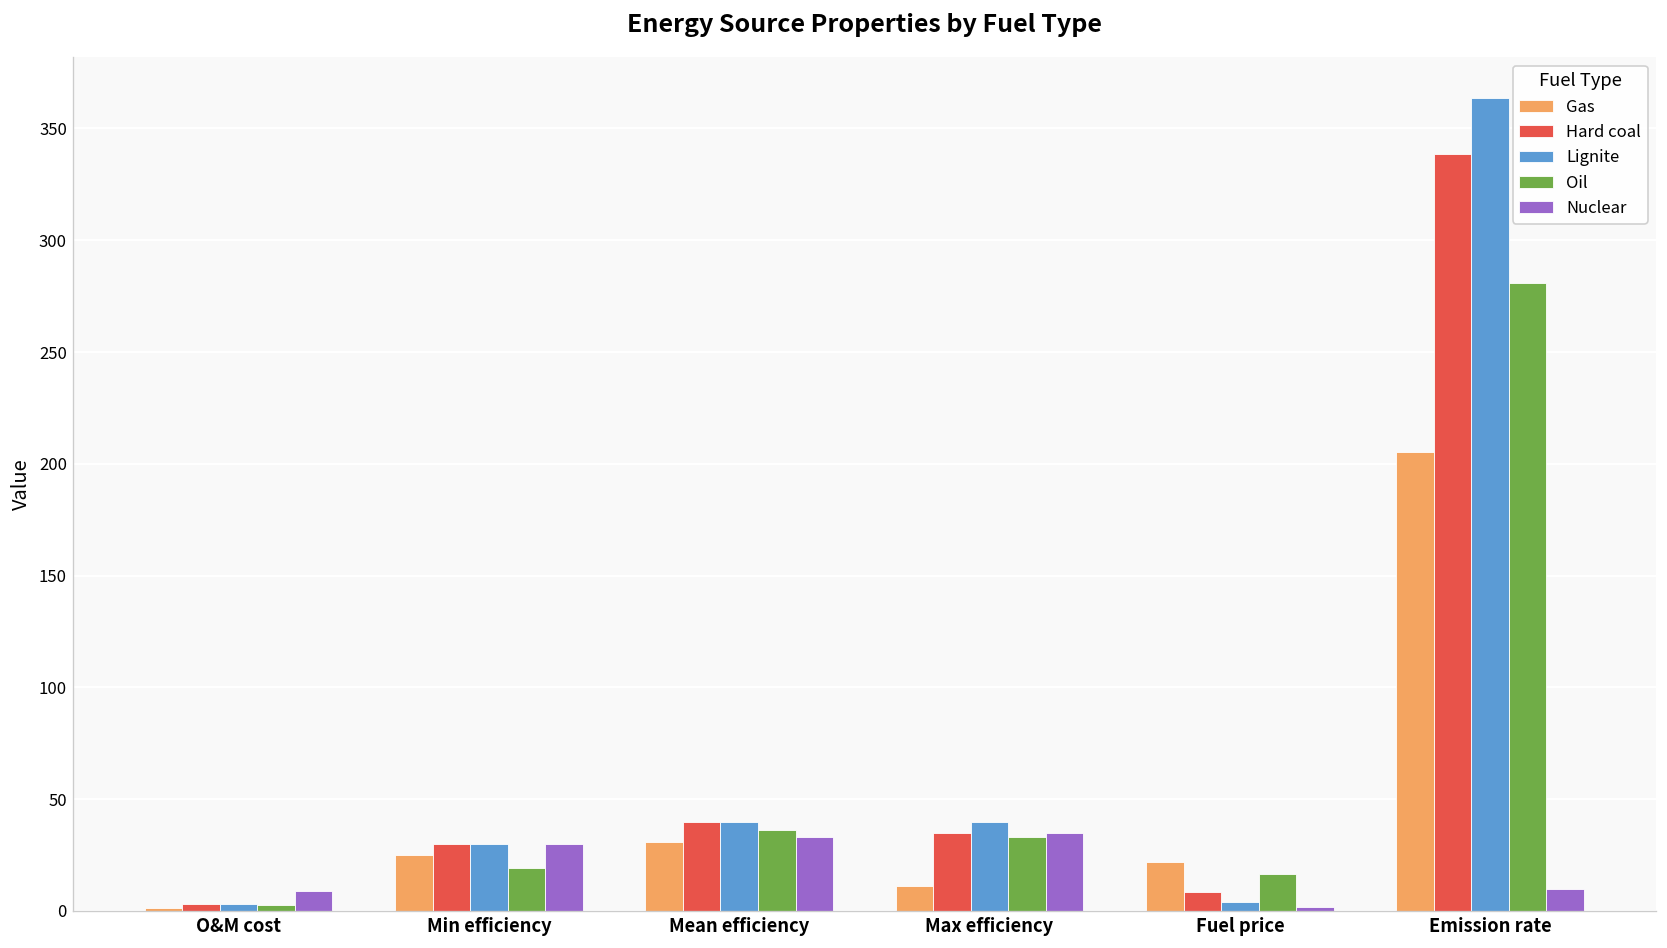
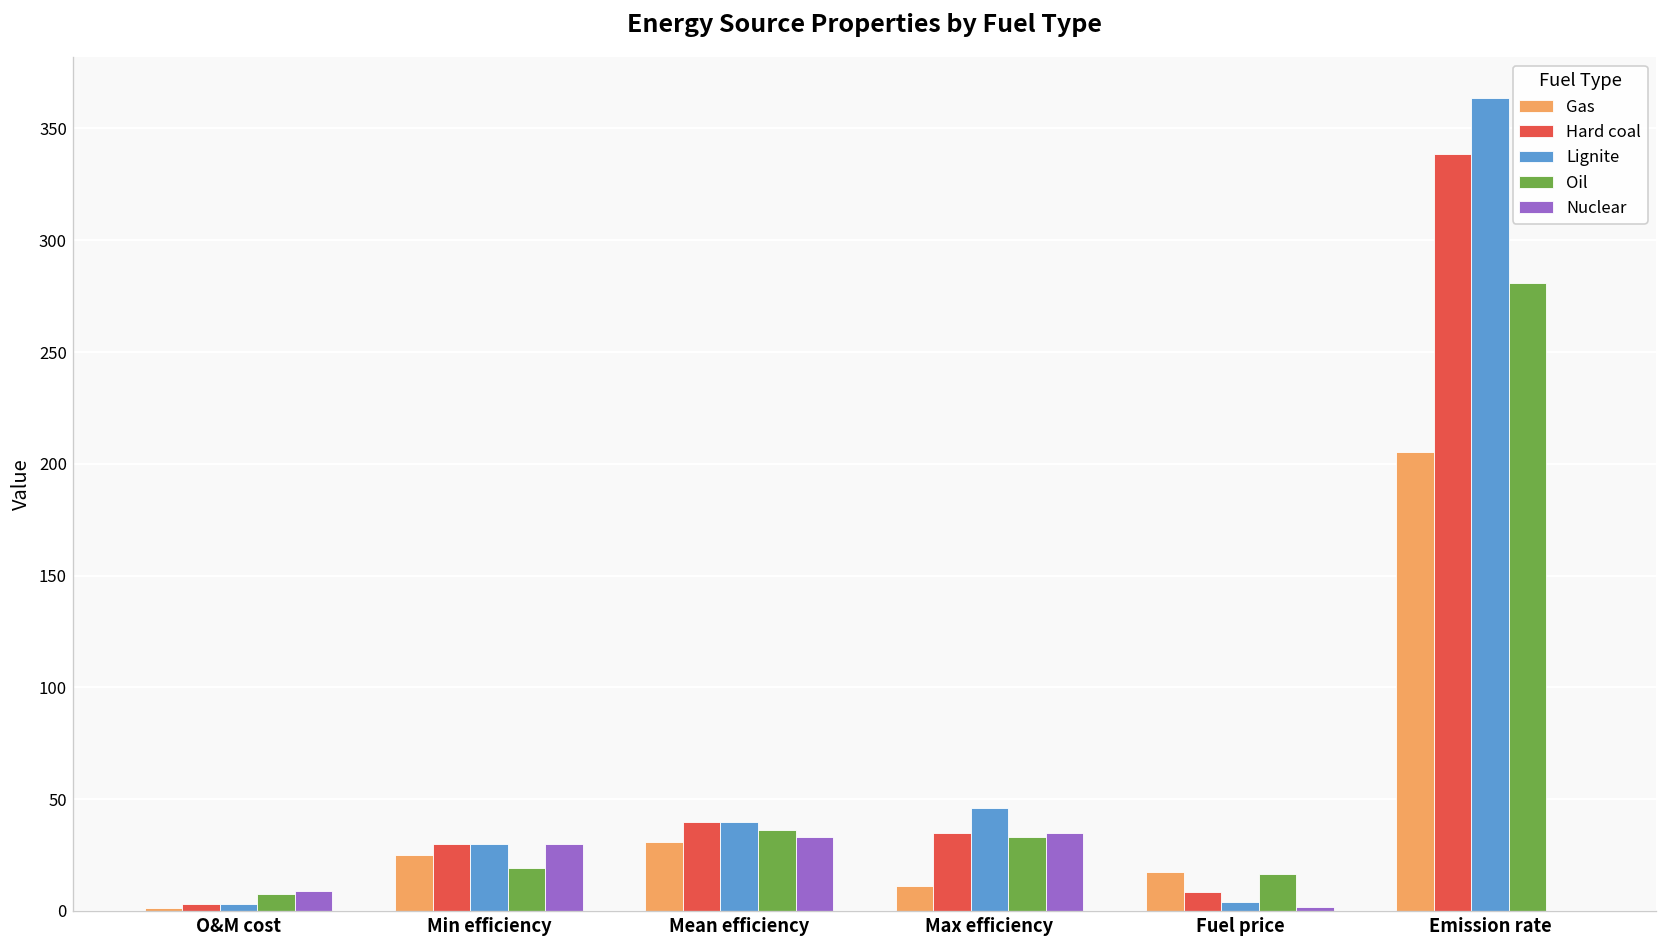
Oil, O&M cost: 3 -> 8
Lignite, Max efficiency: 40 -> 46
Gas, Fuel price: 22 -> 17
Nuclear, Emission rate: 10 -> 0
